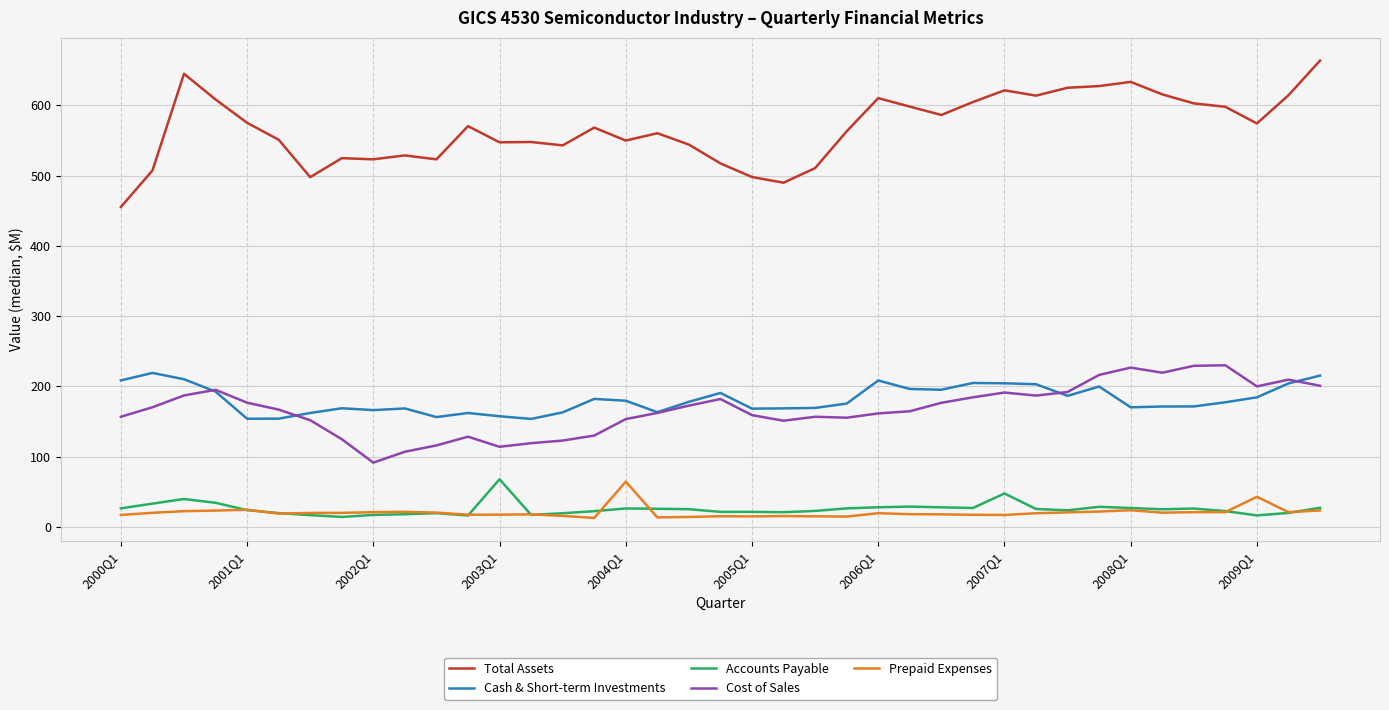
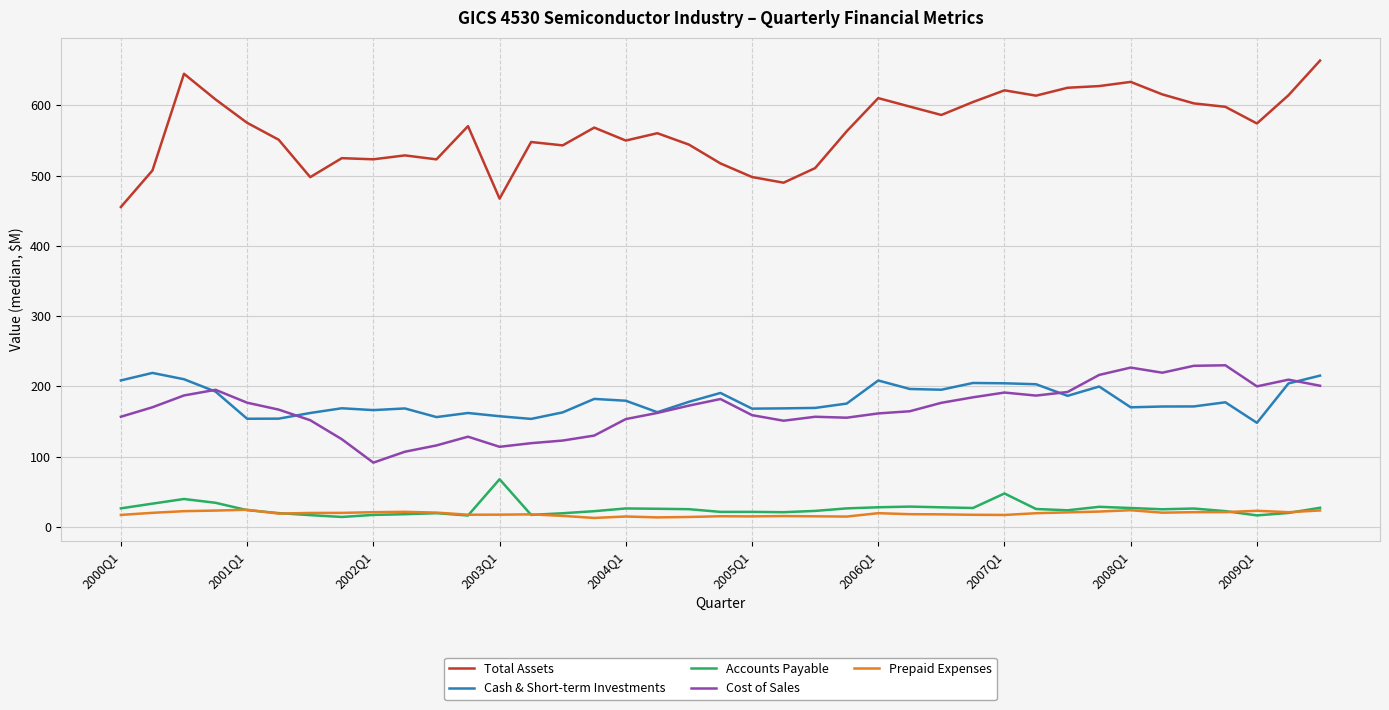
Total Assets, 2003Q1: 550 -> 470
Prepaid Expenses, 2004Q1: 60 -> 10
Cash & Short-term Investments, 2009Q1: 180 -> 150
Prepaid Expenses, 2009Q1: 40 -> 20
